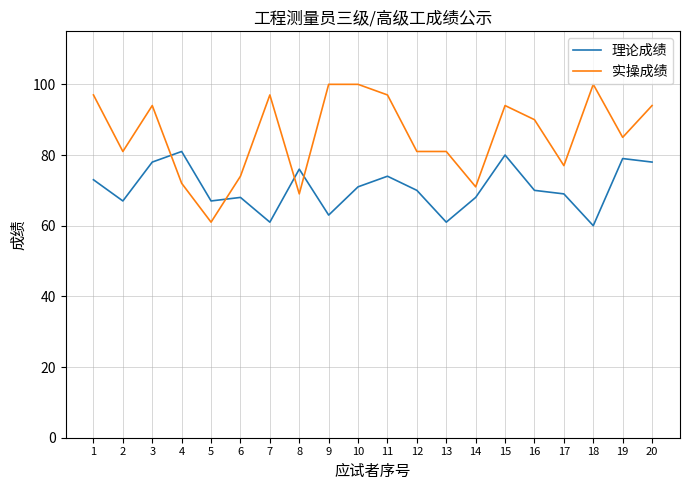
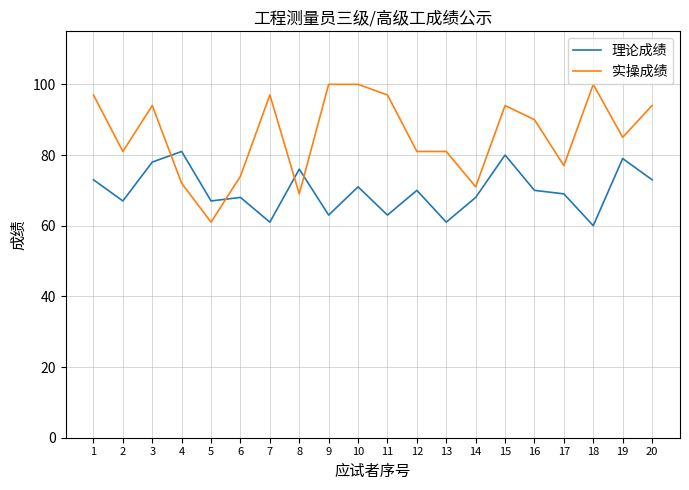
理论成绩, 11: 74 -> 63
理论成绩, 20: 78 -> 73
